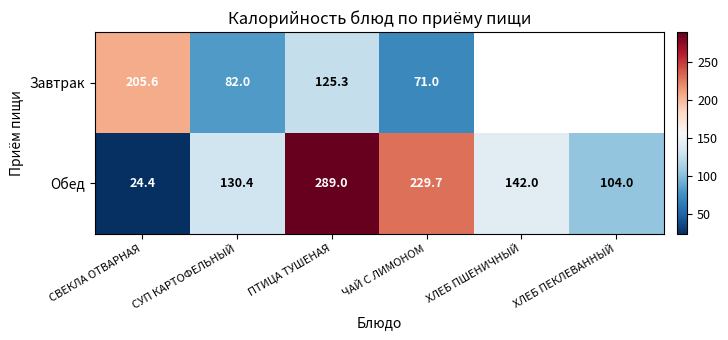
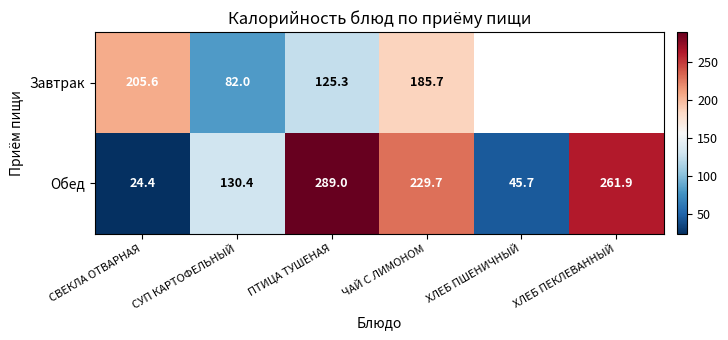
Завтрак, ЧАЙ С ЛИМОНОМ: 71.0 -> 185.7
Обед, ХЛЕБ ПШЕНИЧНЫЙ: 142.0 -> 45.7
Обед, ХЛЕБ ПЕКЛЕВАННЫЙ: 104.0 -> 261.9
